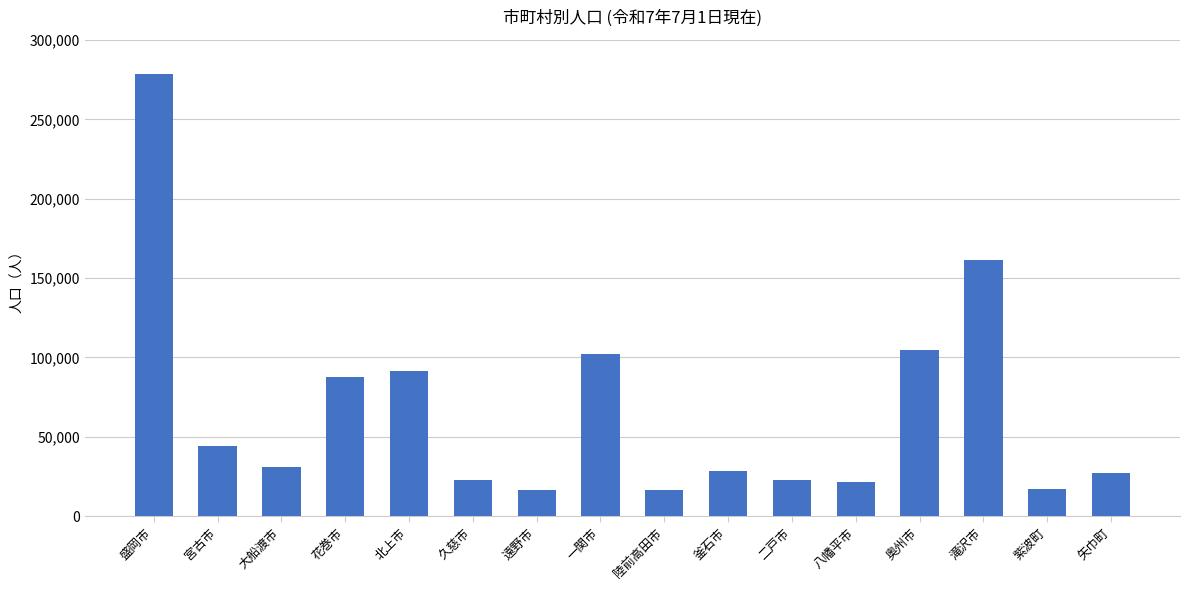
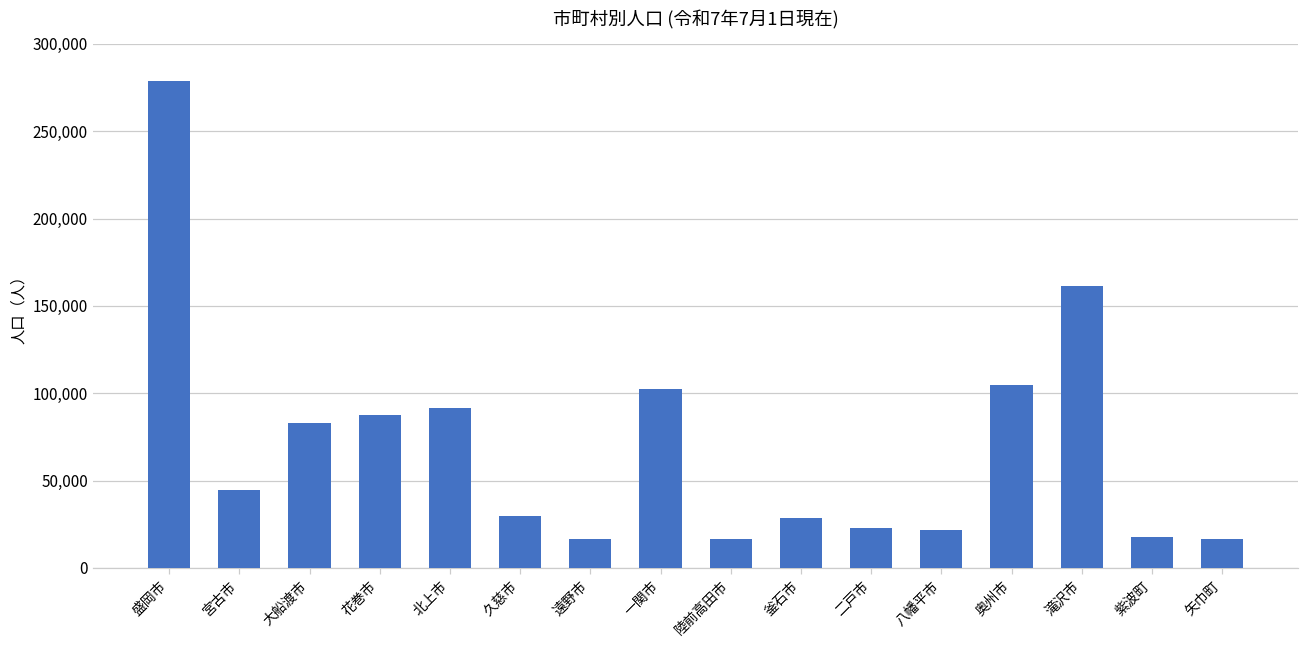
大船渡市: 31,000 -> 83,000
久慈市: 23,000 -> 30,000
矢巾町: 27,000 -> 17,000
